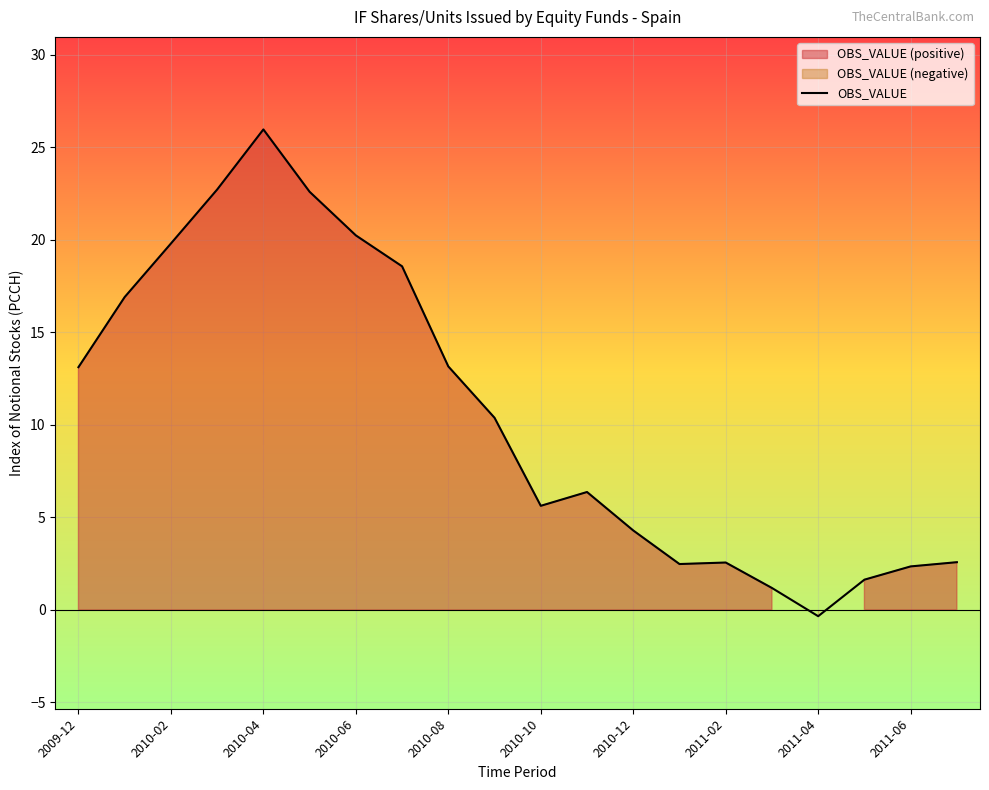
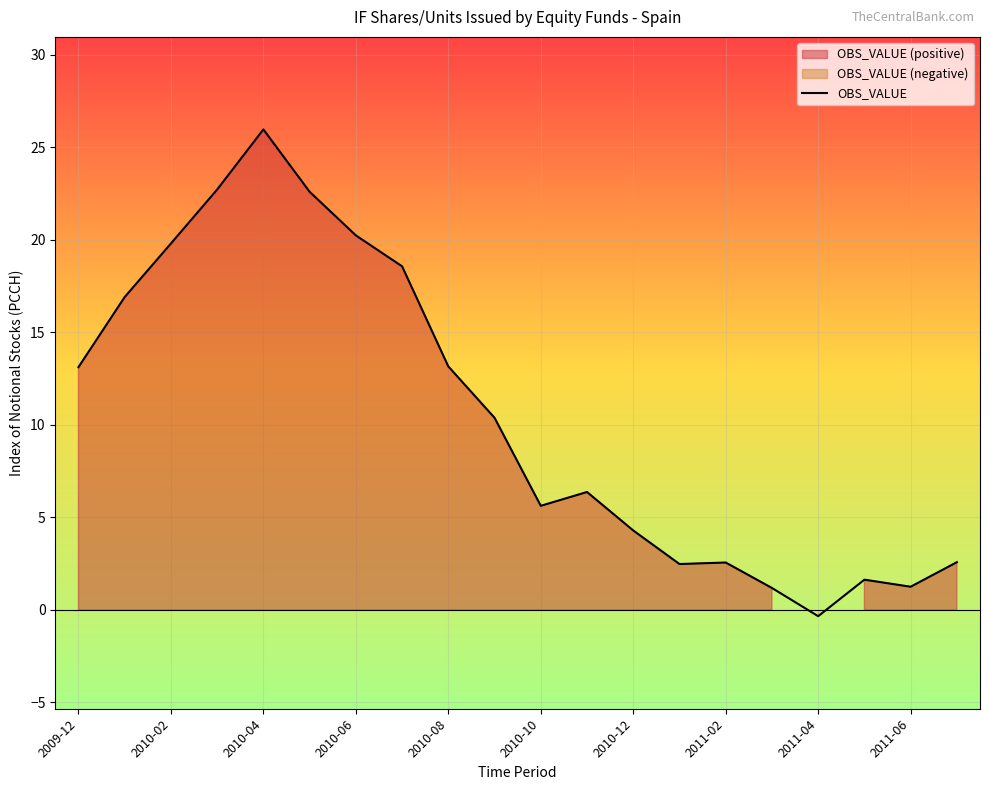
2011-06: 2.3 -> 1.2
